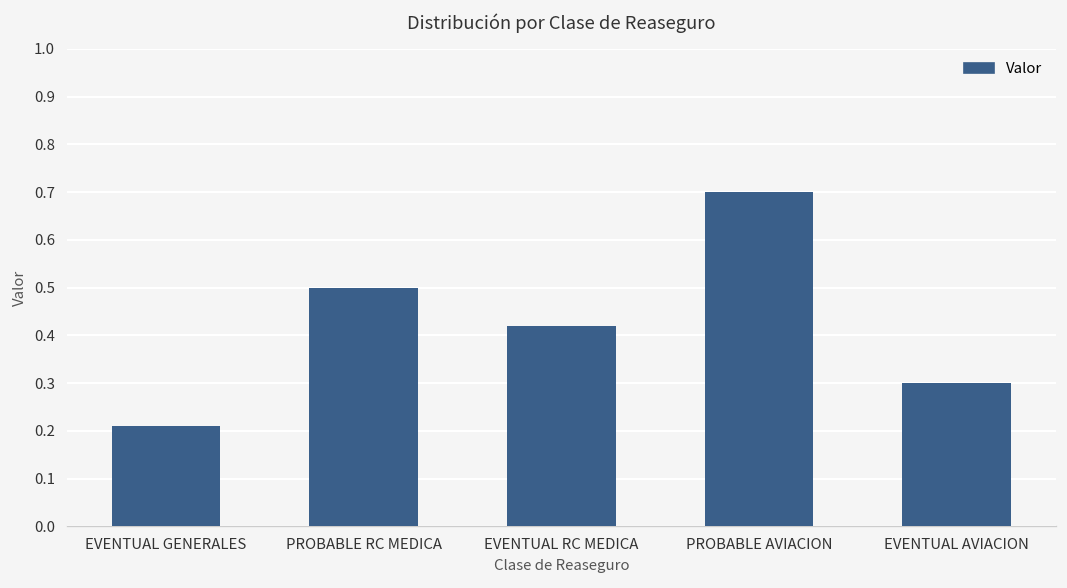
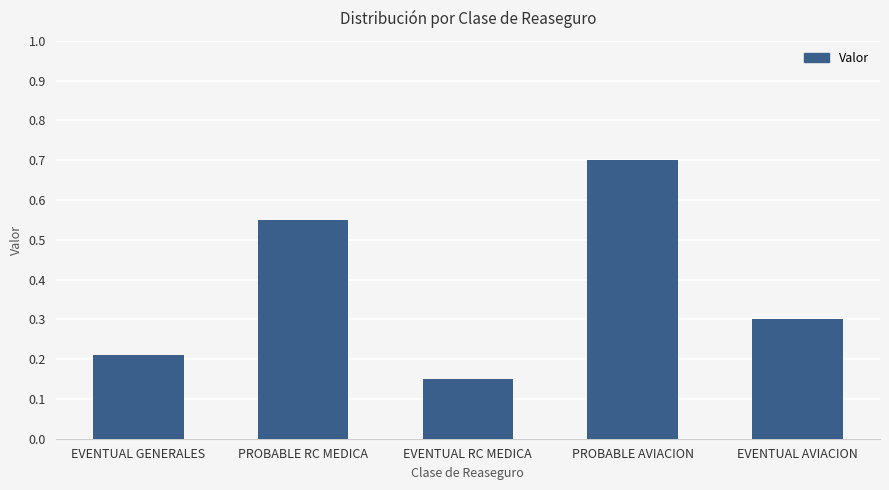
PROBABLE RC MEDICA: 0.50 -> 0.55
EVENTUAL RC MEDICA: 0.42 -> 0.15
